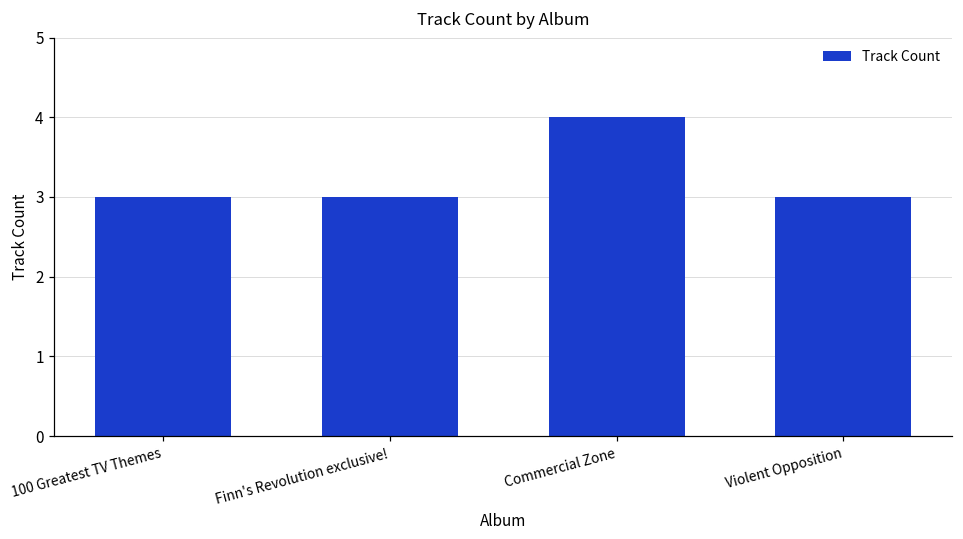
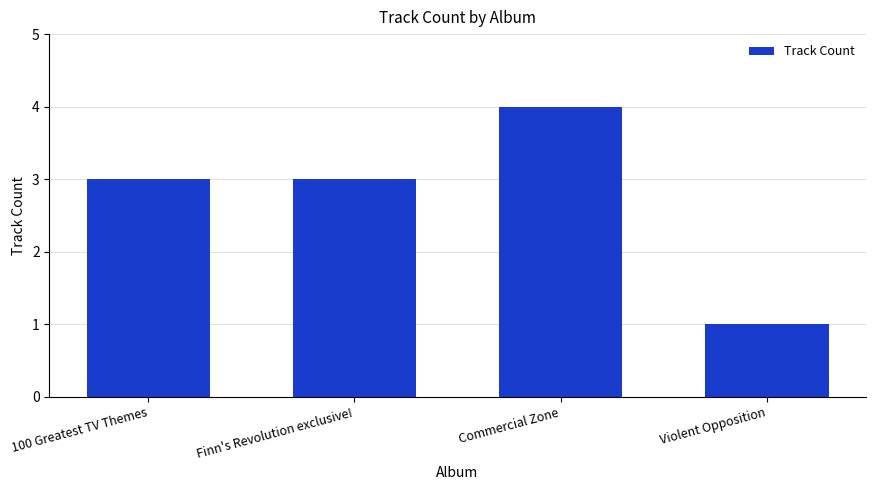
Violent Opposition: 3 -> 1
